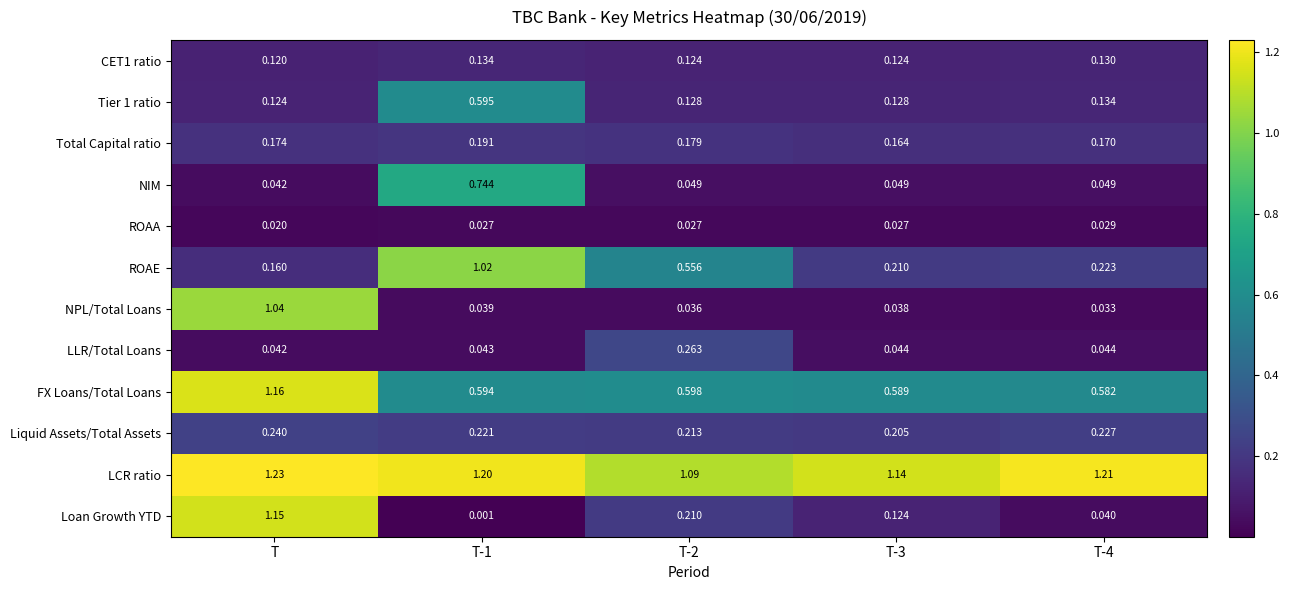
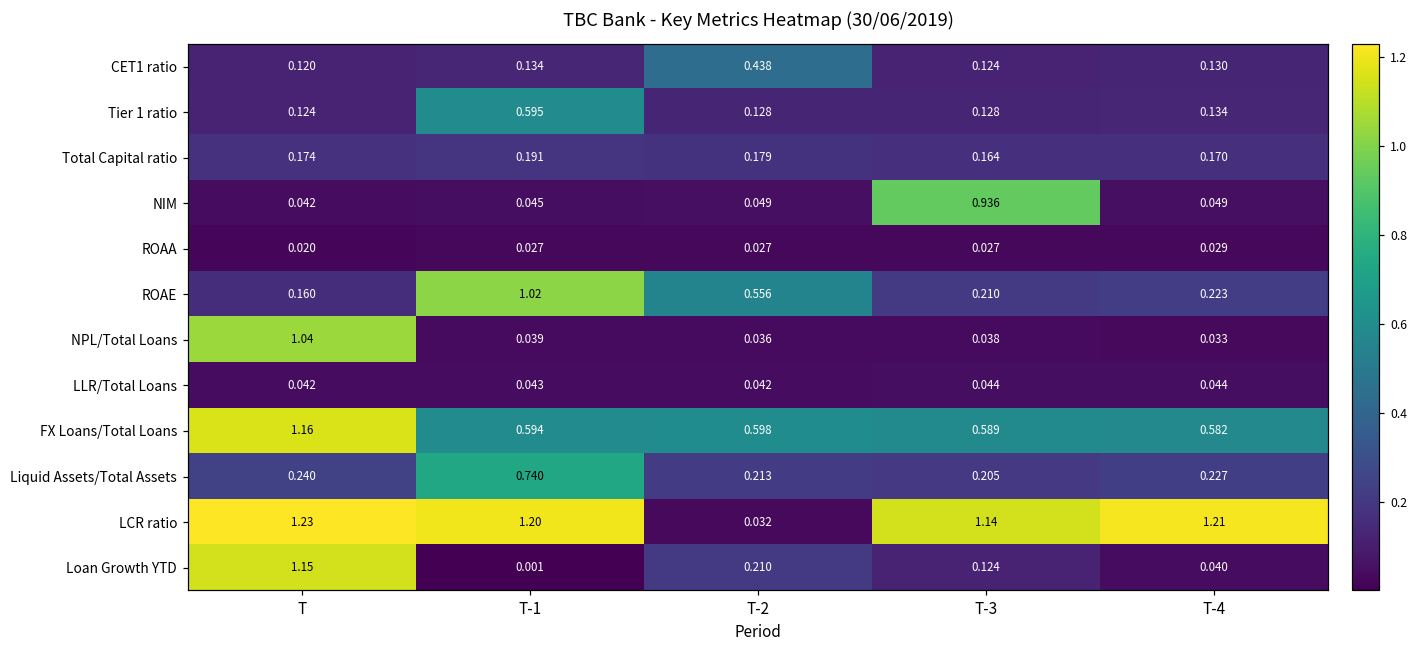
CET1 ratio, T-2: 0.124 -> 0.438
NIM, T-1: 0.744 -> 0.045
NIM, T-3: 0.049 -> 0.936
LLR/Total Loans, T-2: 0.263 -> 0.042
Liquid Assets/Total Assets, T-1: 0.221 -> 0.740
LCR ratio, T-2: 1.09 -> 0.032
